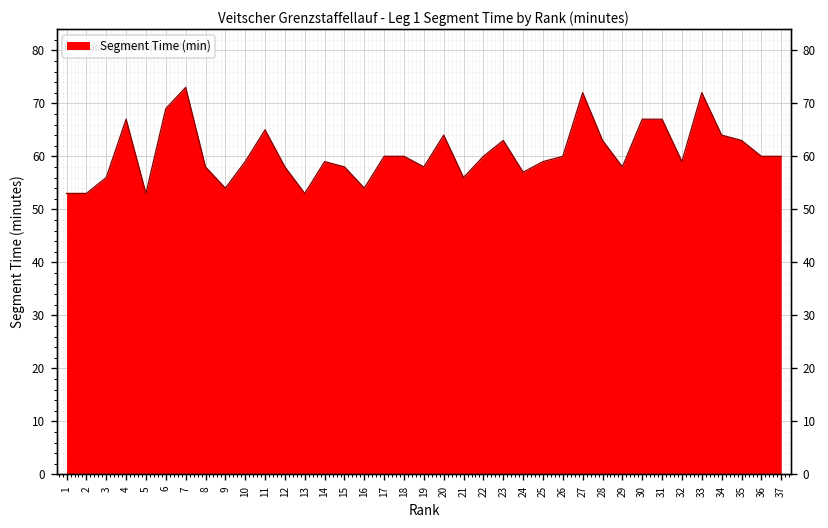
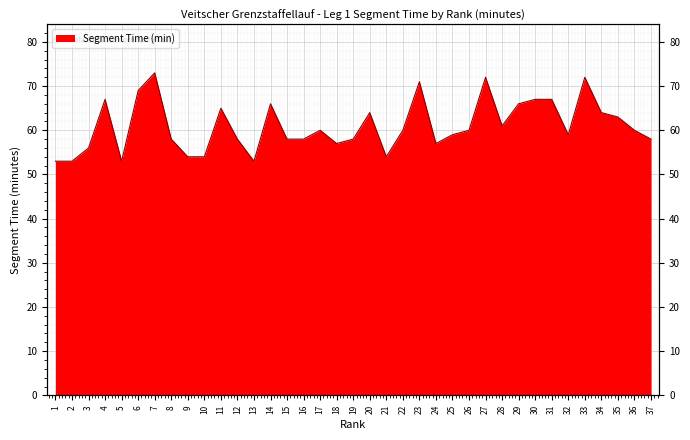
10: 59 -> 54
14: 59 -> 66
16: 54 -> 58
18: 60 -> 57
21: 56 -> 54
23: 63 -> 71
28: 63 -> 61
29: 58 -> 66
37: 60 -> 58
